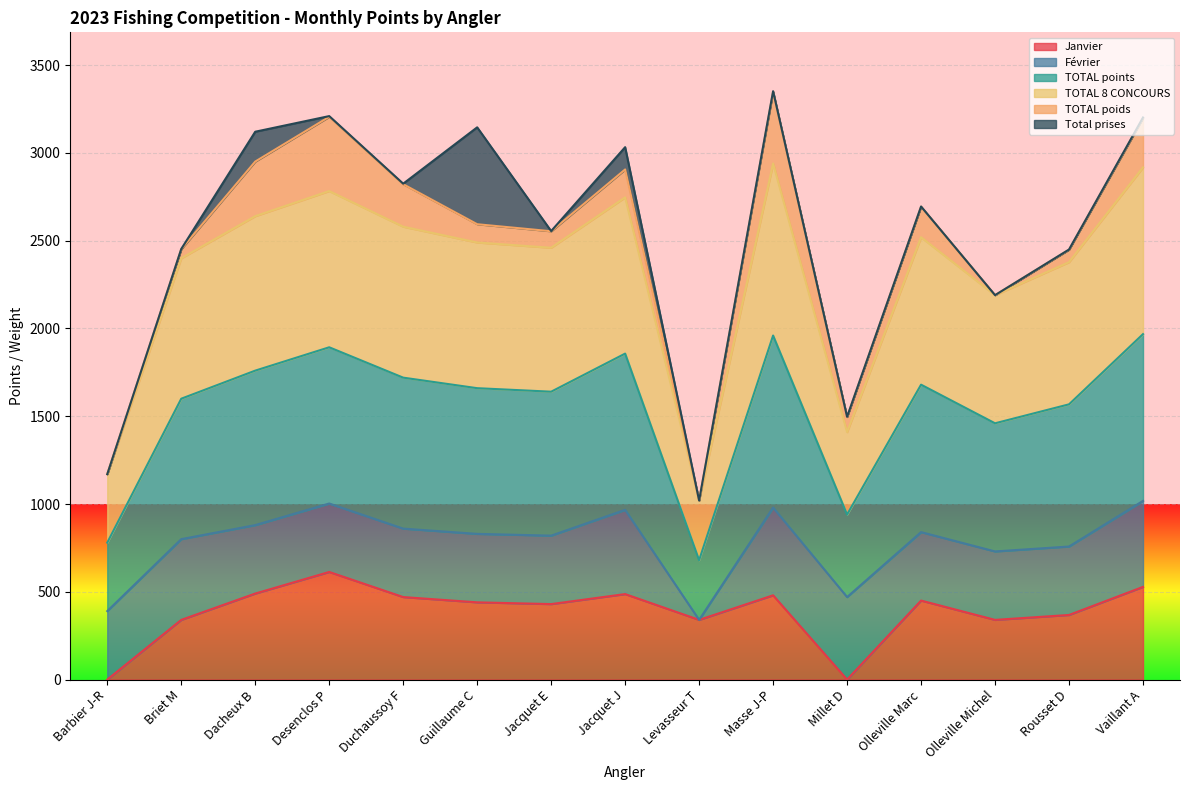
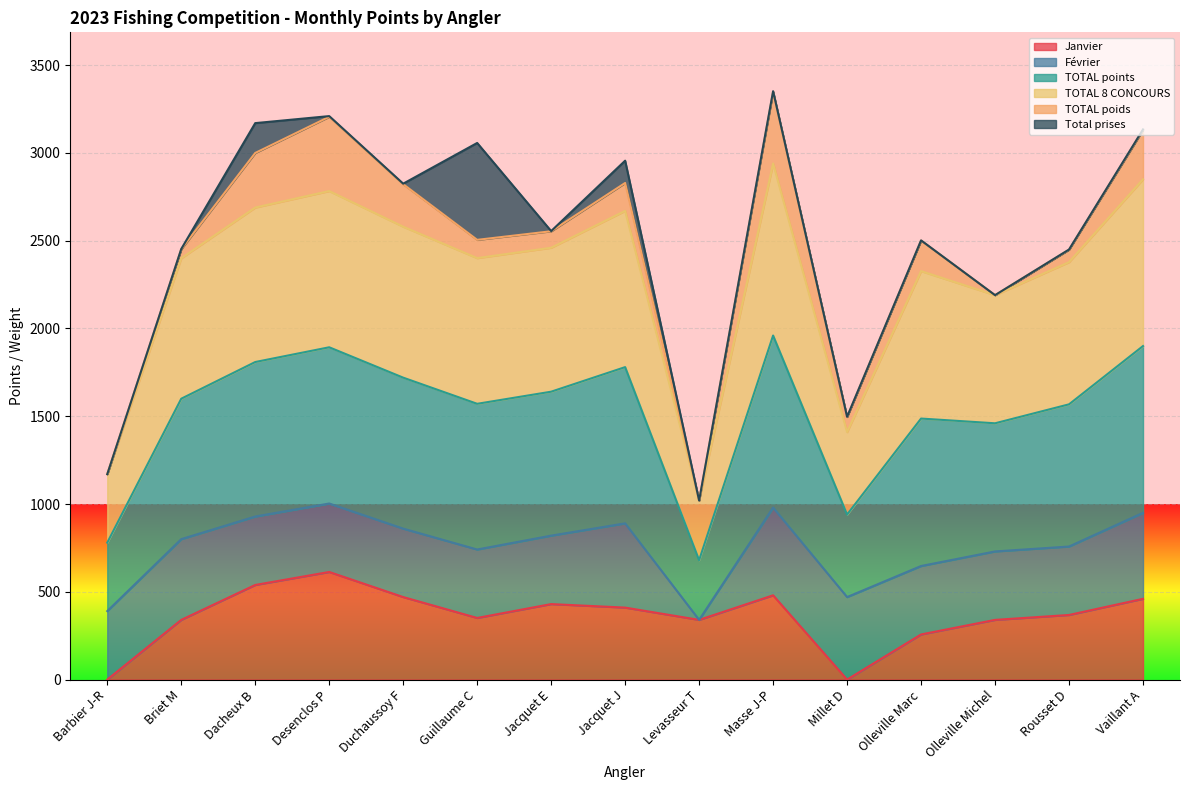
Janvier, Dacheux B: 490 -> 540
Janvier, Guillaume C: 440 -> 350
Janvier, Jacquet J: 490 -> 410
Janvier, Olleville Marc: 450 -> 260
Janvier, Vaillant A: 530 -> 460
